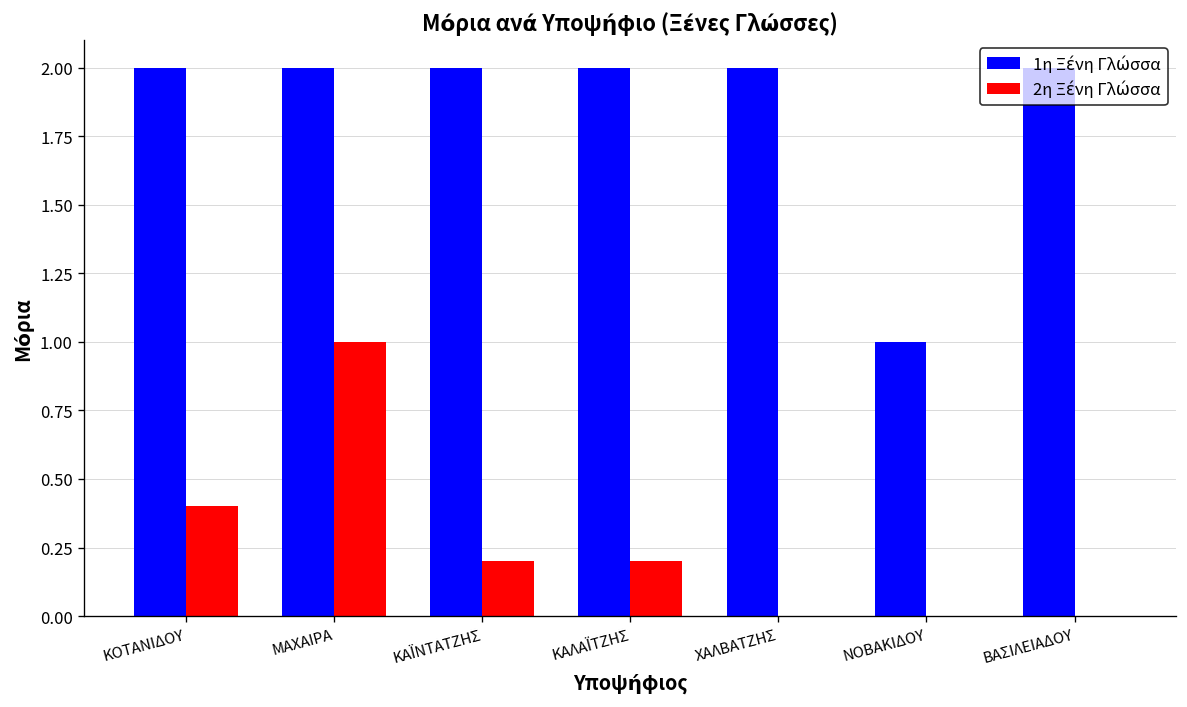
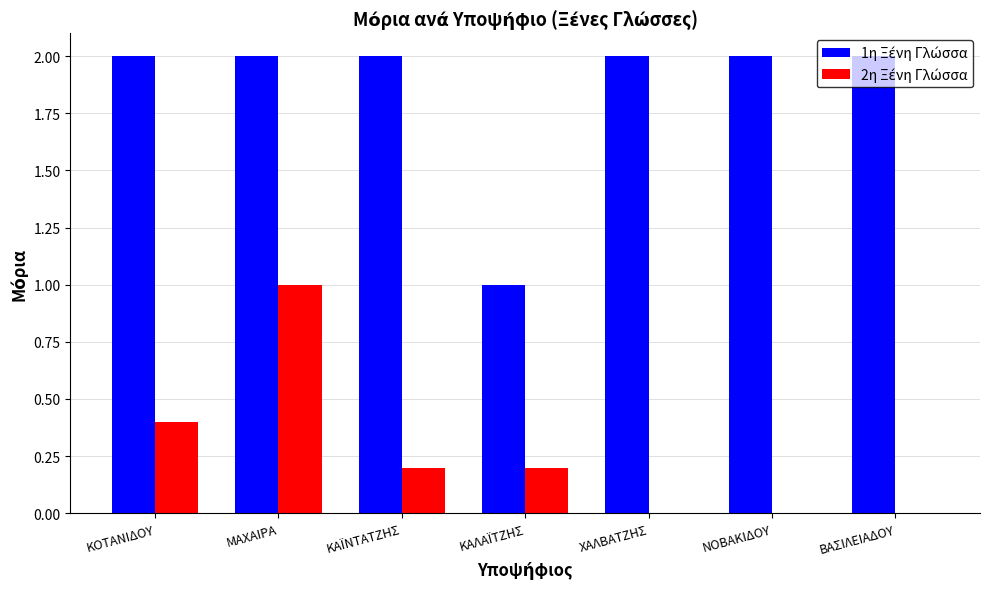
1η Ξένη Γλώσσα, ΚΑΛΑΪΤΖΗΣ: 2 -> 1
1η Ξένη Γλώσσα, ΝΟΒΑΚΙΔΟΥ: 1 -> 2
